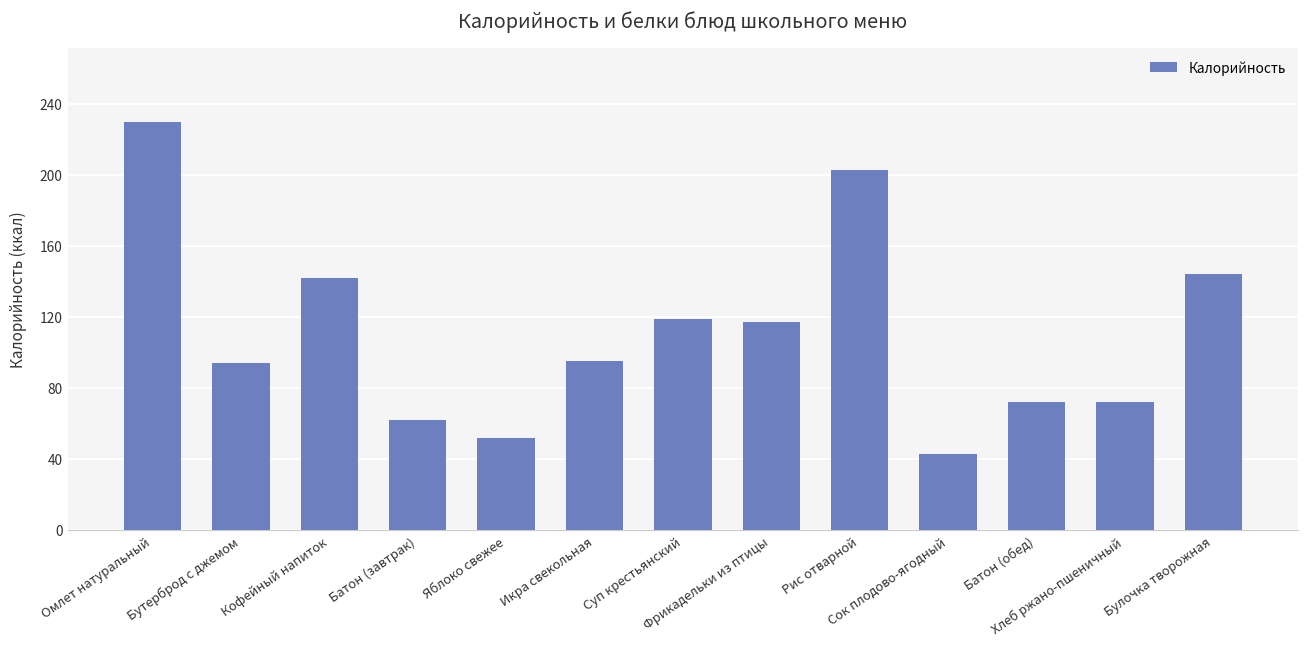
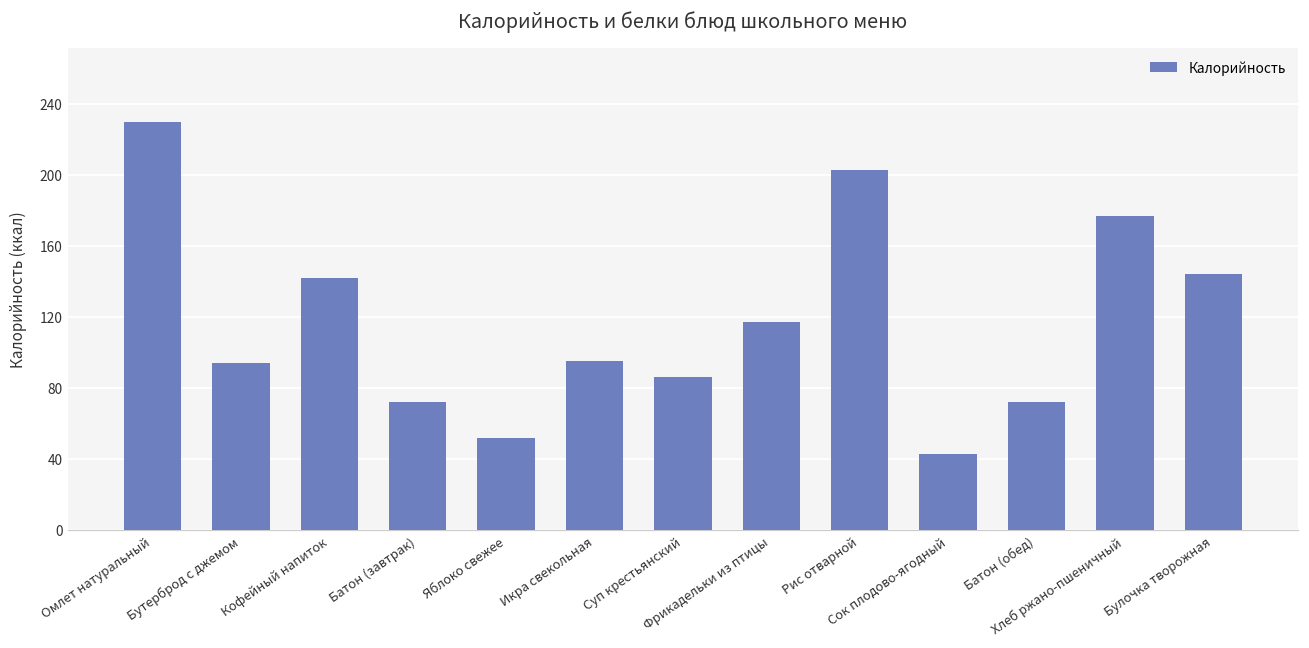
Батон (завтрак): 62 -> 72
Суп крестьянский: 119 -> 86
Хлеб ржано-пшеничный: 72 -> 177
